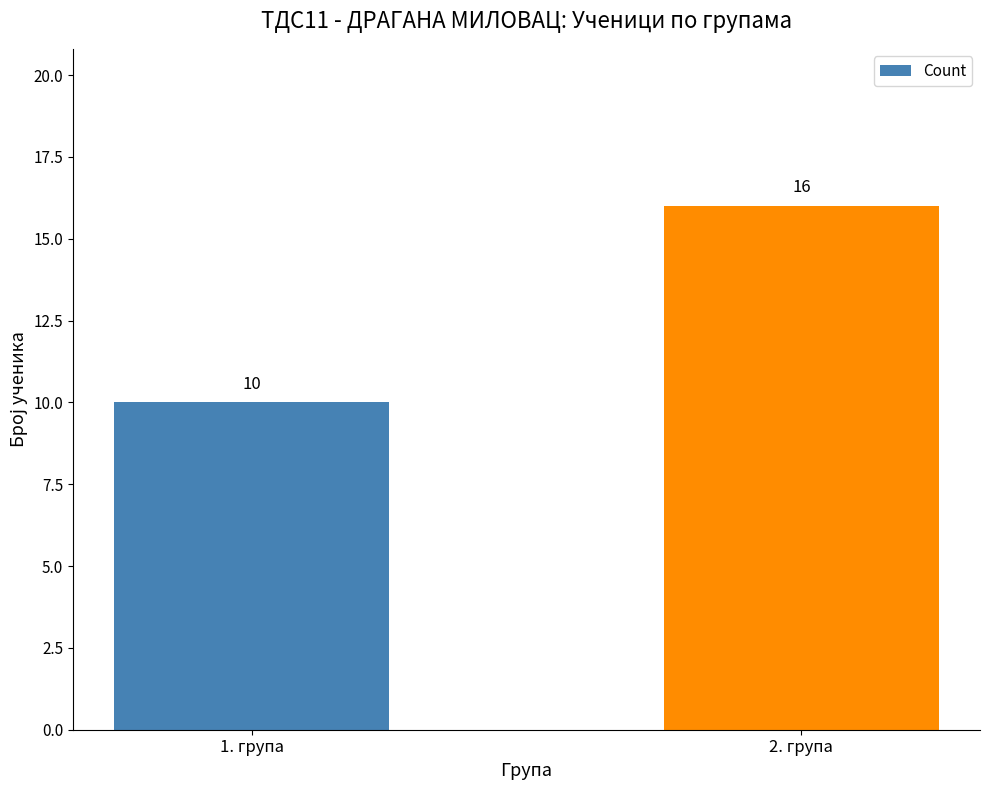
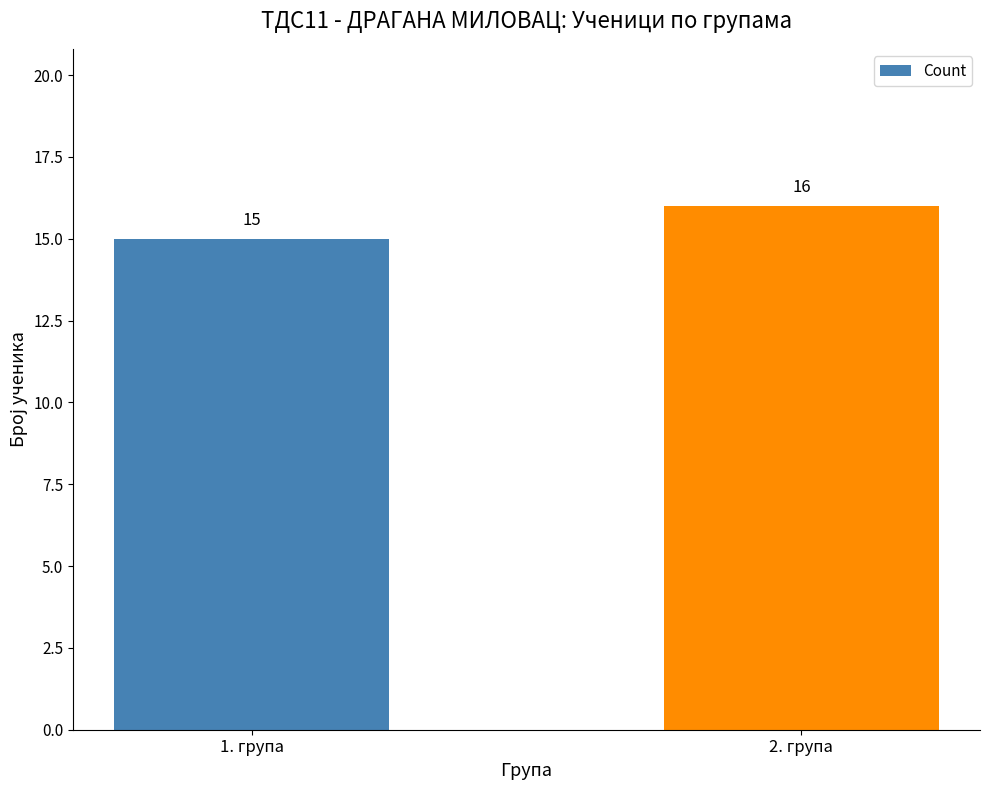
1. група: 10 -> 15
